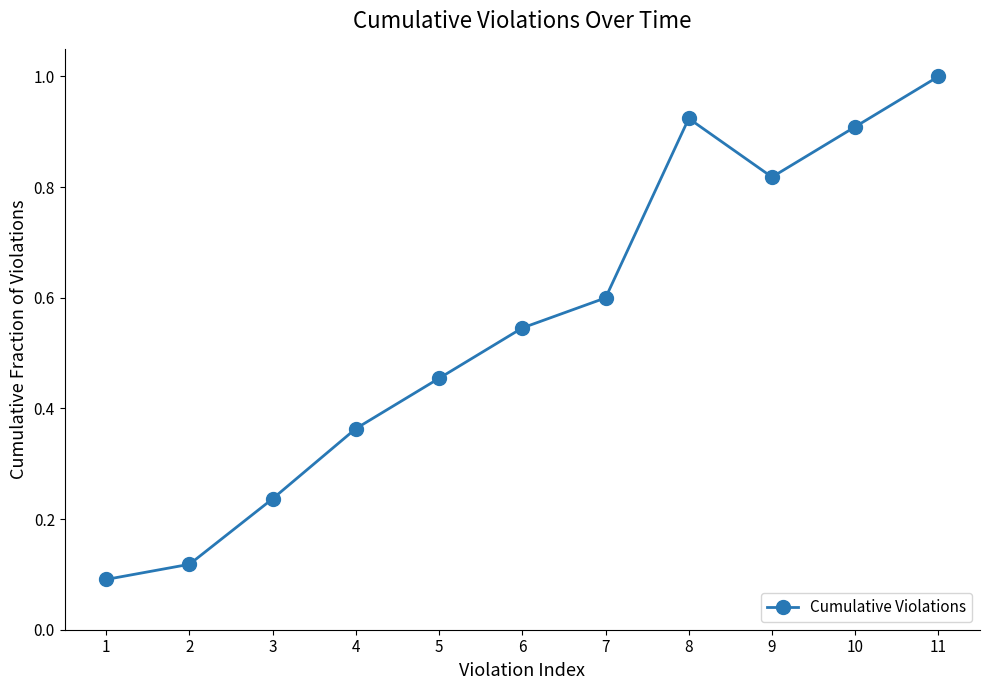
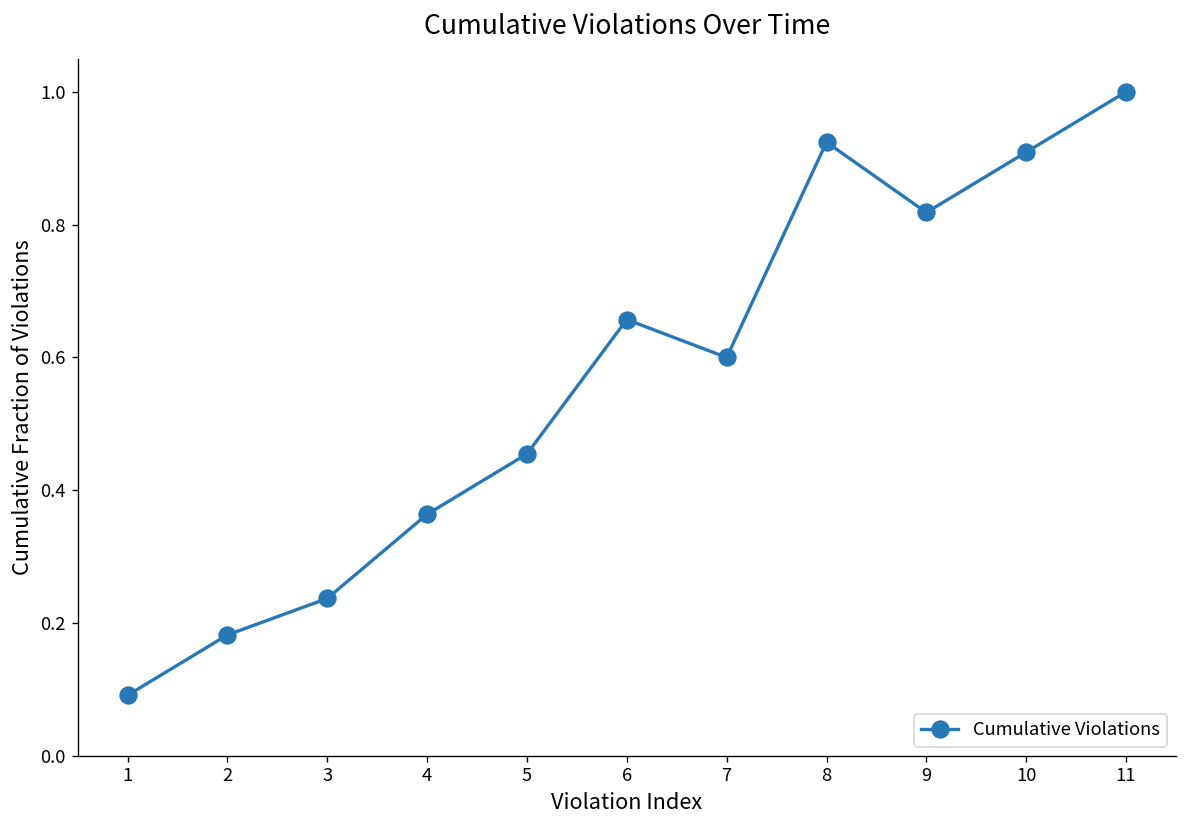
2: 0.12 -> 0.18
6: 0.55 -> 0.66
